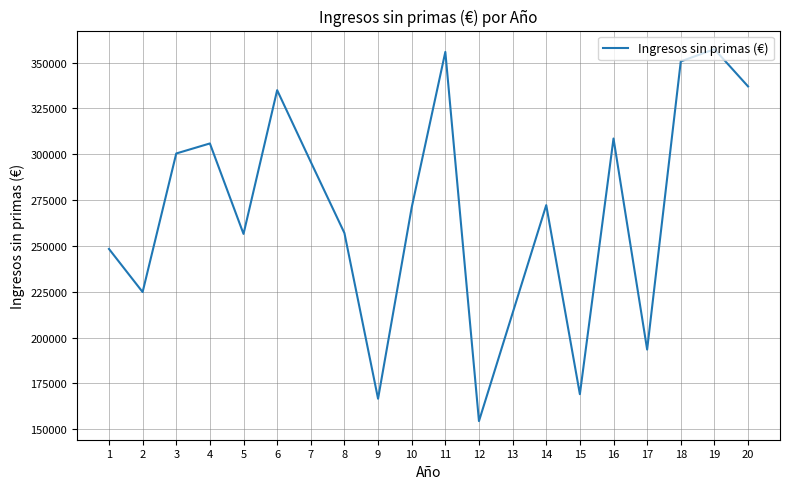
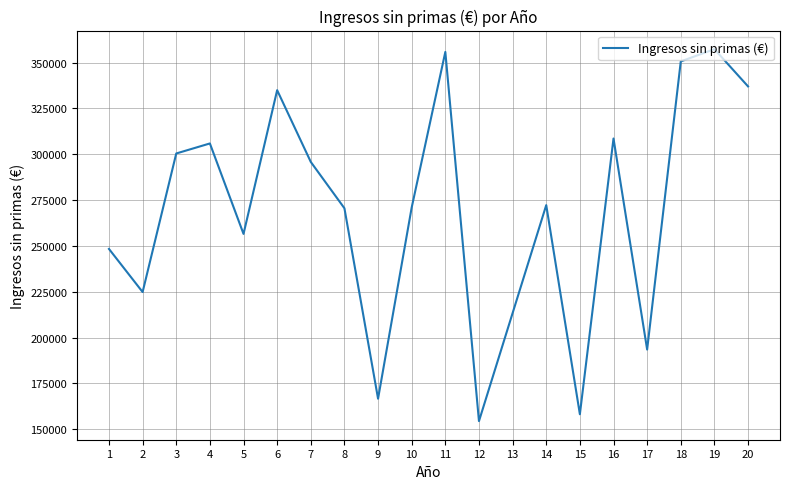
8: 257000 -> 271000
15: 169000 -> 158000
